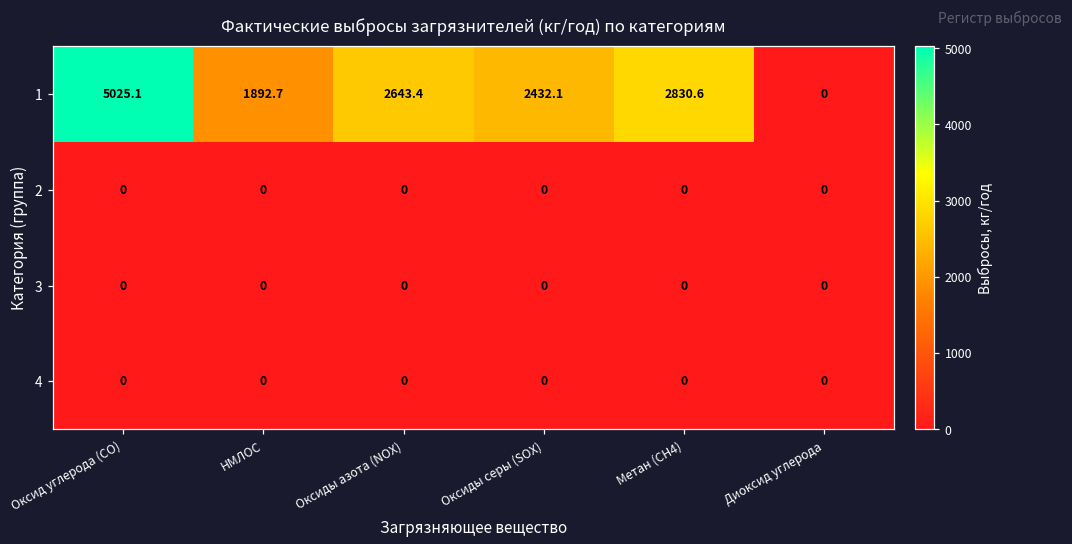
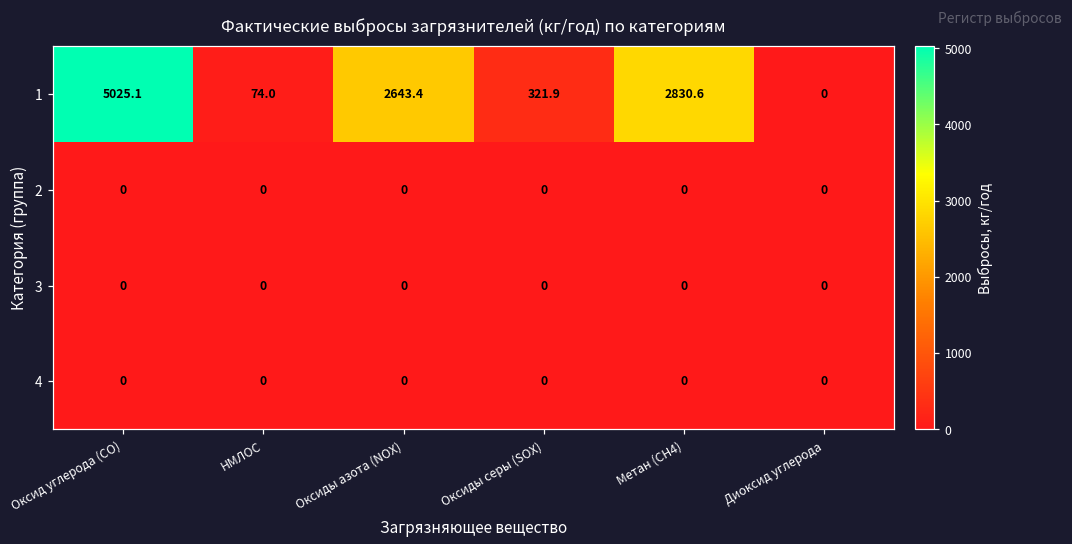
1, НМЛОС: 1892.7 -> 74.0
1, Оксиды серы (SOX): 2432.1 -> 321.9
